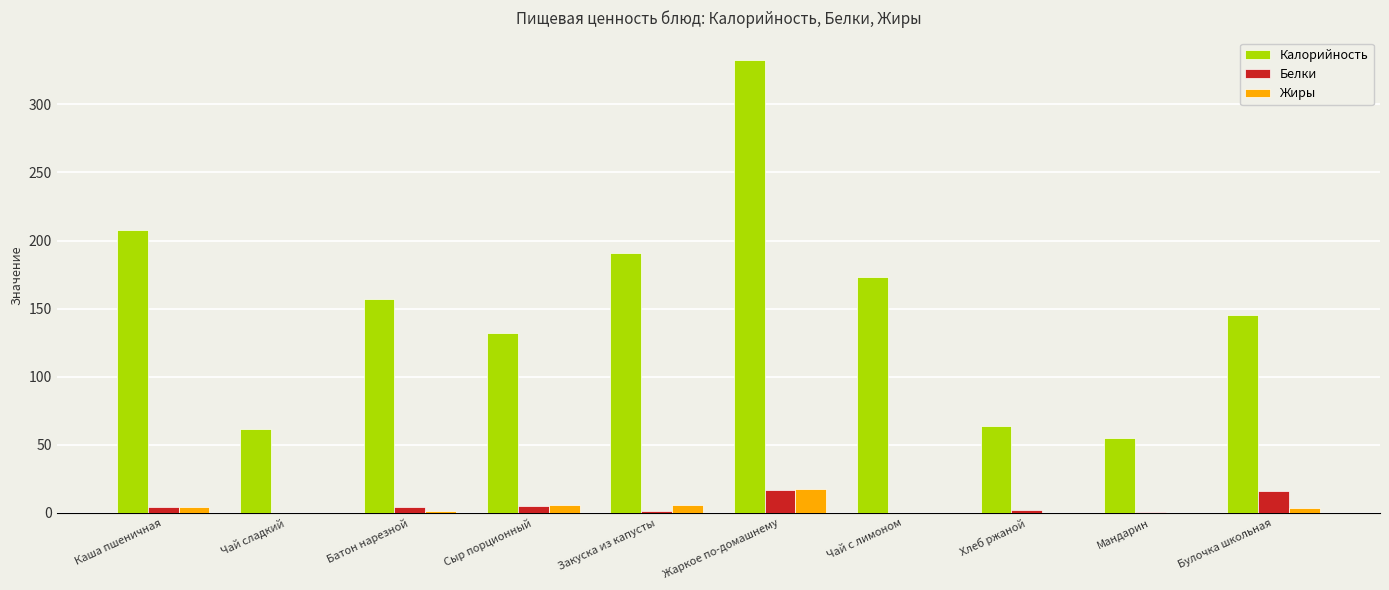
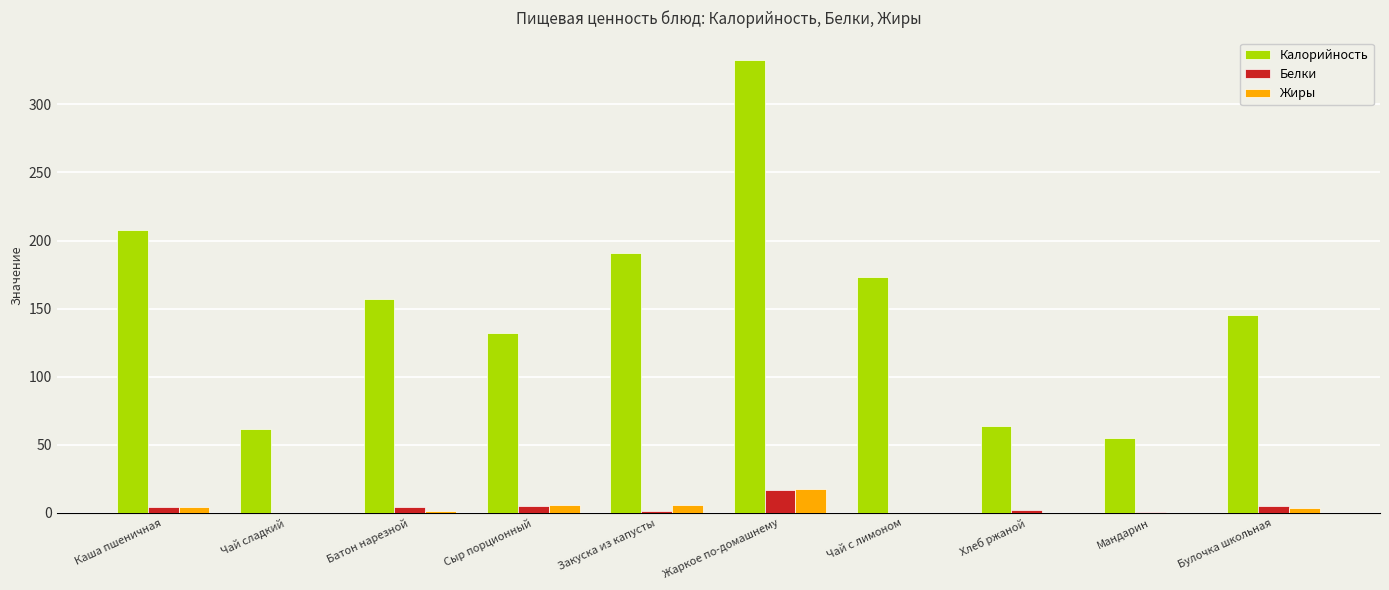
Белки, Булочка школьная: 16 -> 5
